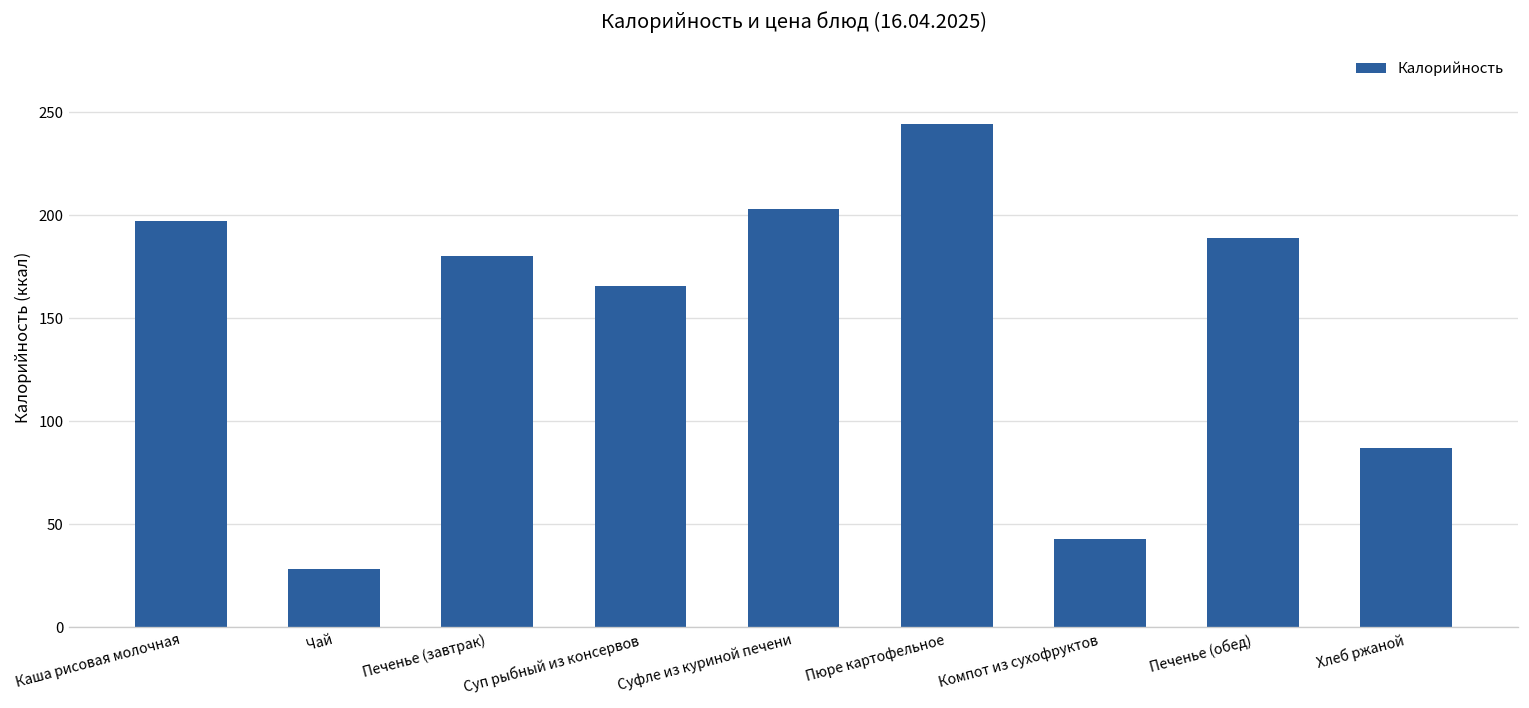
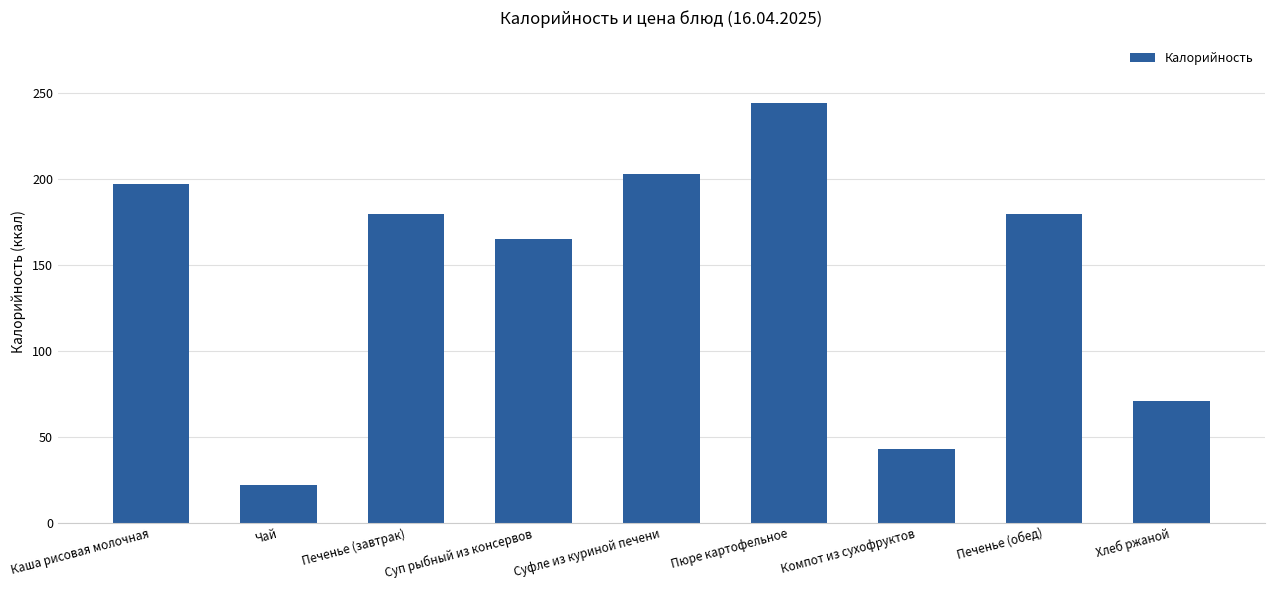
Чай: 28 -> 22
Печенье (обед): 189 -> 180
Хлеб ржаной: 87 -> 71
